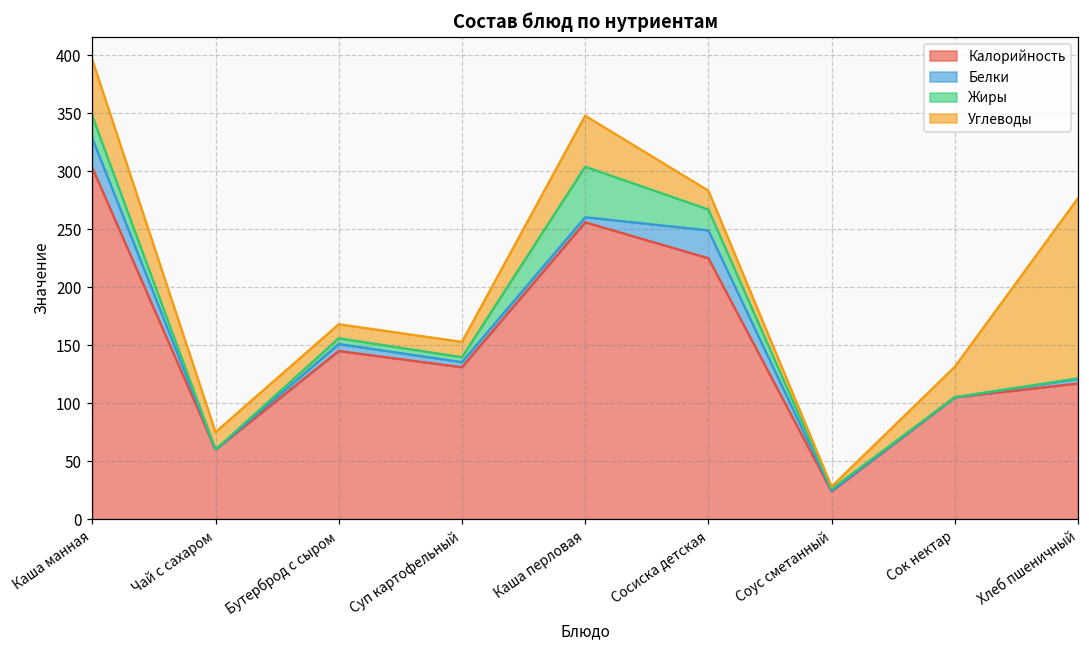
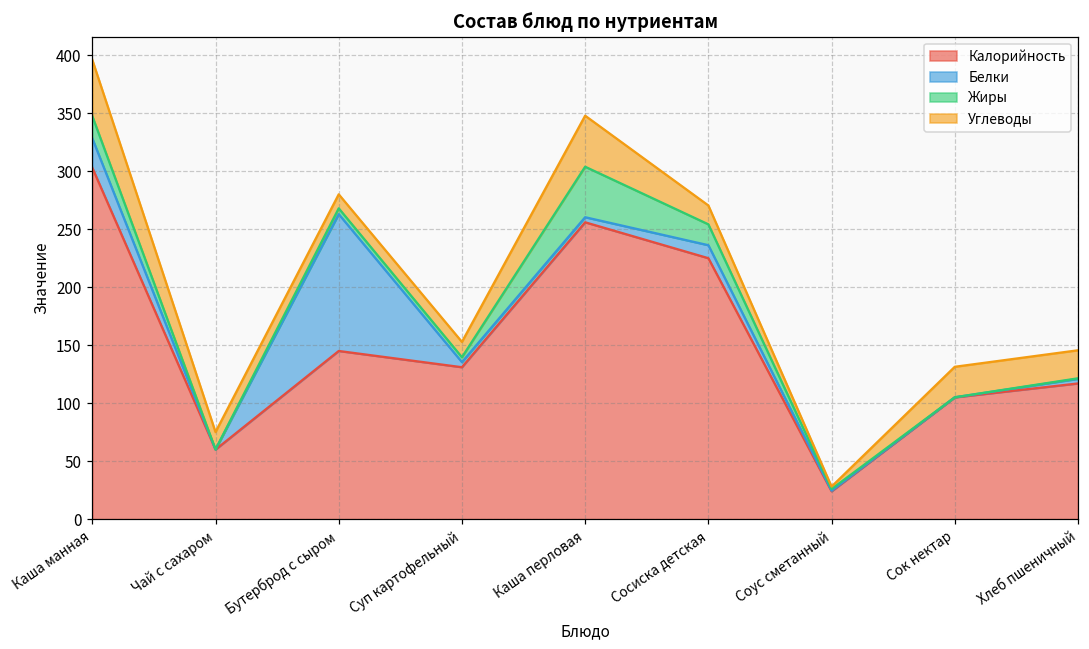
Белки, Бутерброд с сыром: 6 -> 118
Белки, Сосиска детская: 24 -> 11
Углеводы, Хлеб пшеничный: 155 -> 24
